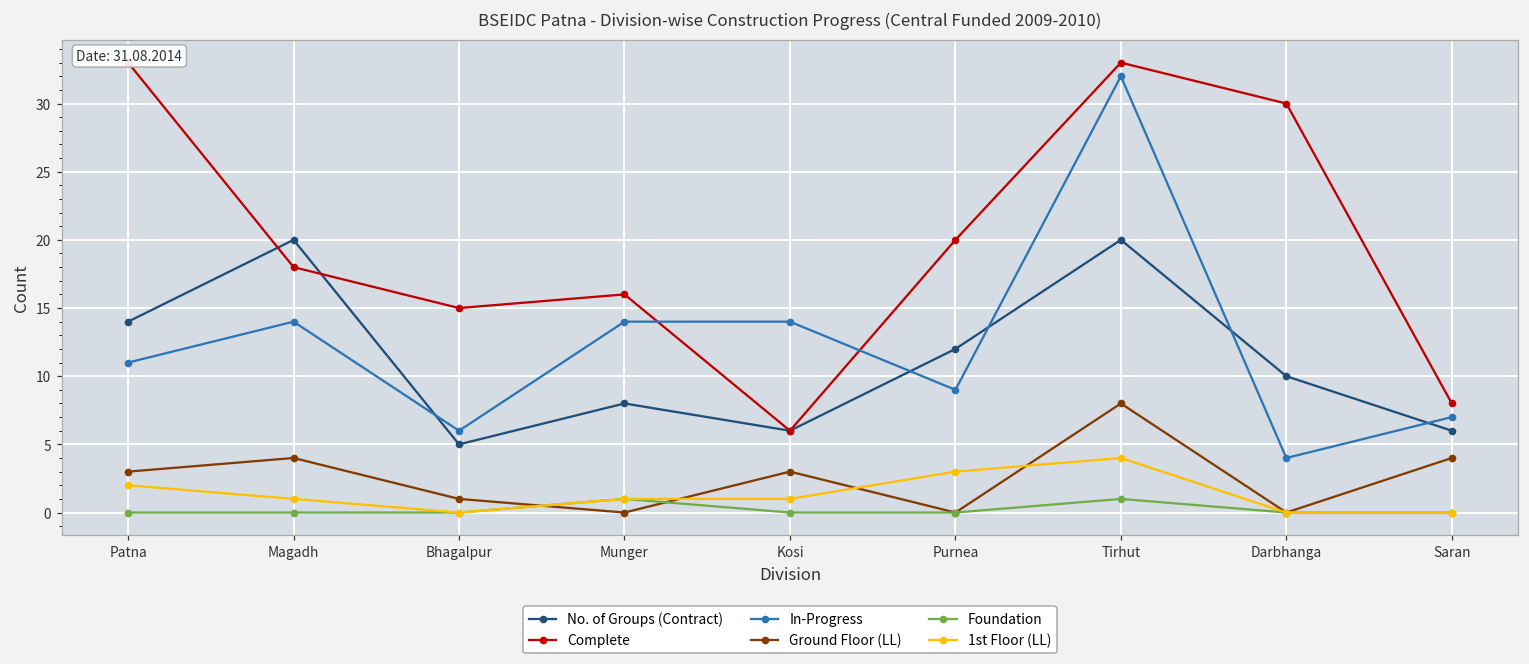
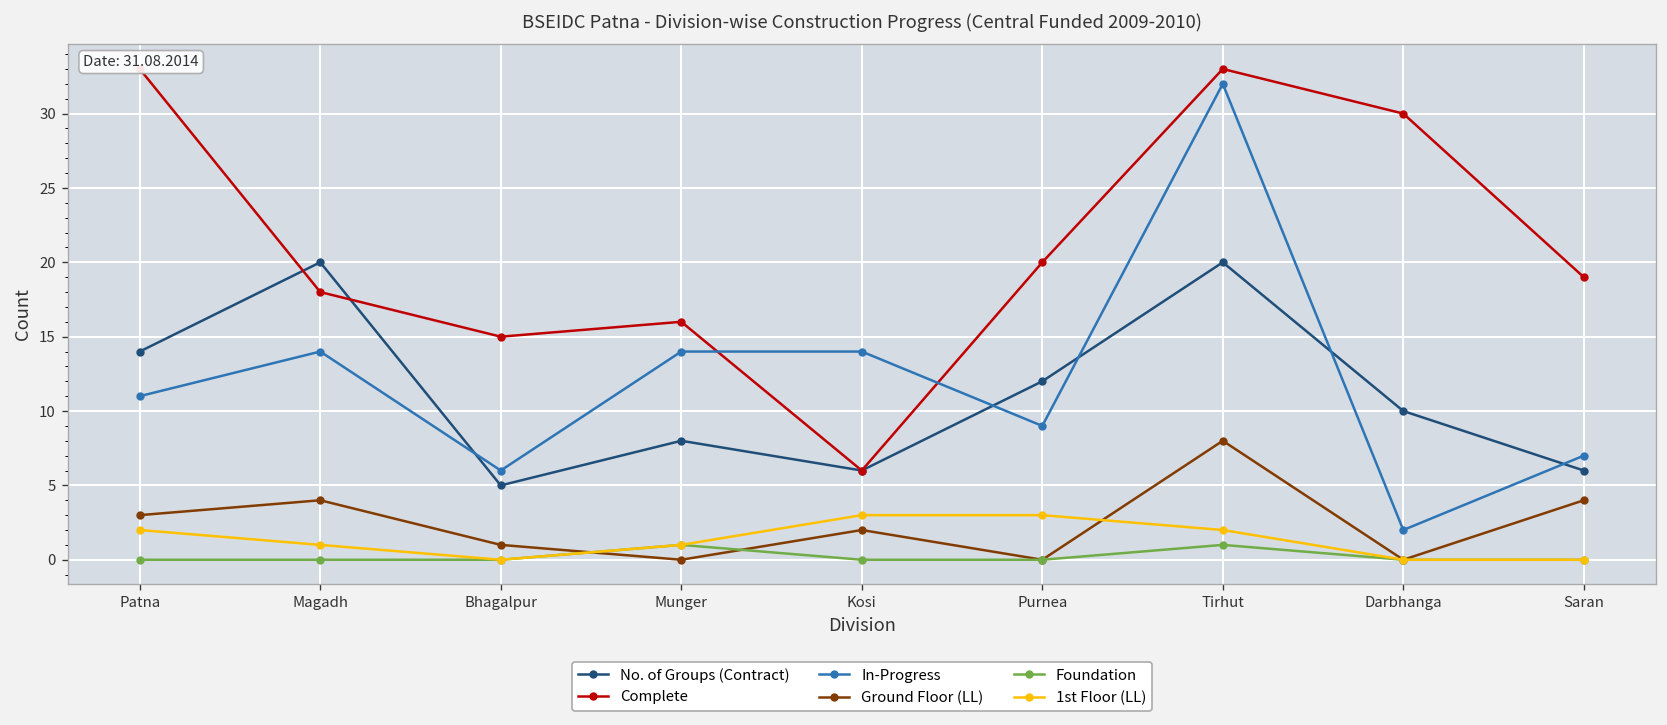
Ground Floor (LL), Kosi: 3 -> 2
1st Floor (LL), Kosi: 1 -> 3
1st Floor (LL), Tirhut: 4 -> 2
In-Progress, Darbhanga: 4 -> 2
Complete, Saran: 8 -> 19
